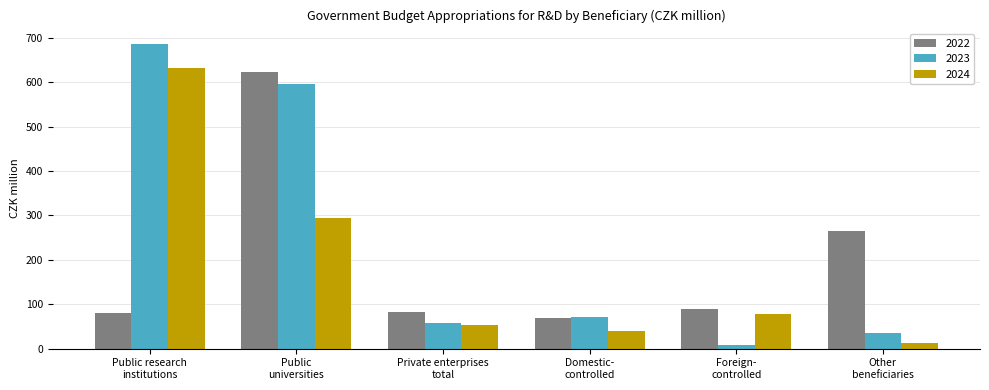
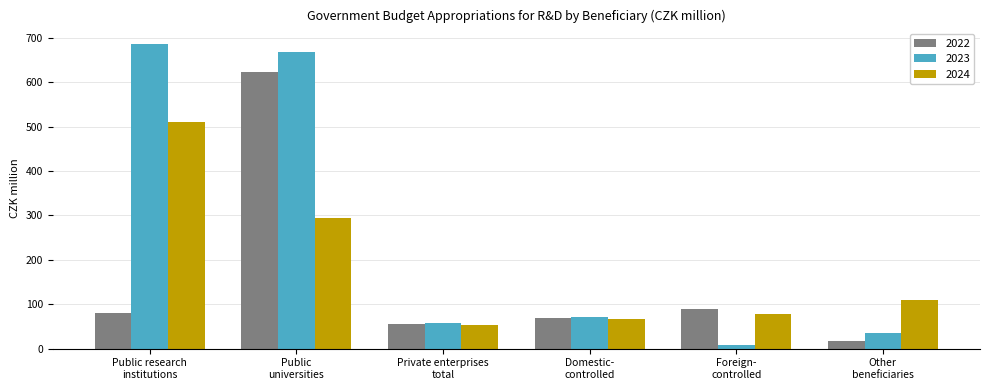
2024, Public research institutions: 630 -> 510
2023, Public universities: 600 -> 670
2022, Private enterprises total: 80 -> 60
2024, Domestic- controlled: 40 -> 70
2022, Other beneficiaries: 270 -> 20
2024, Other beneficiaries: 10 -> 110
